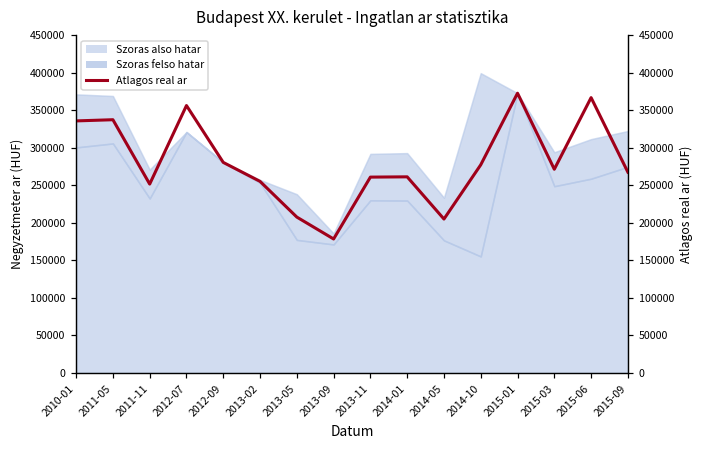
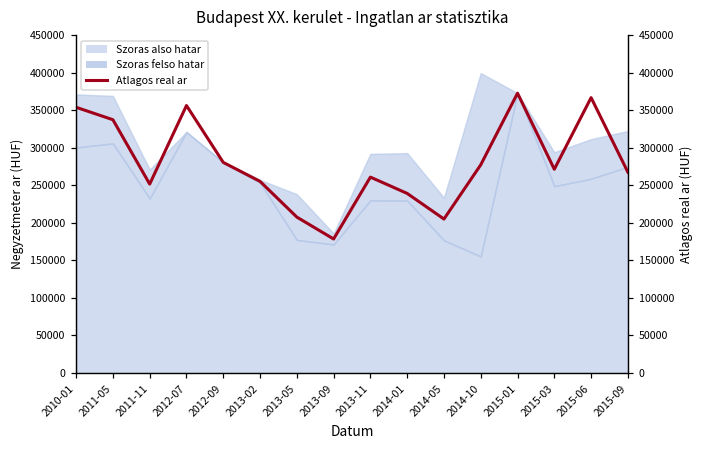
Atlagos real ar, 2010-01: 340000 -> 350000
Atlagos real ar, 2014-01: 260000 -> 240000
